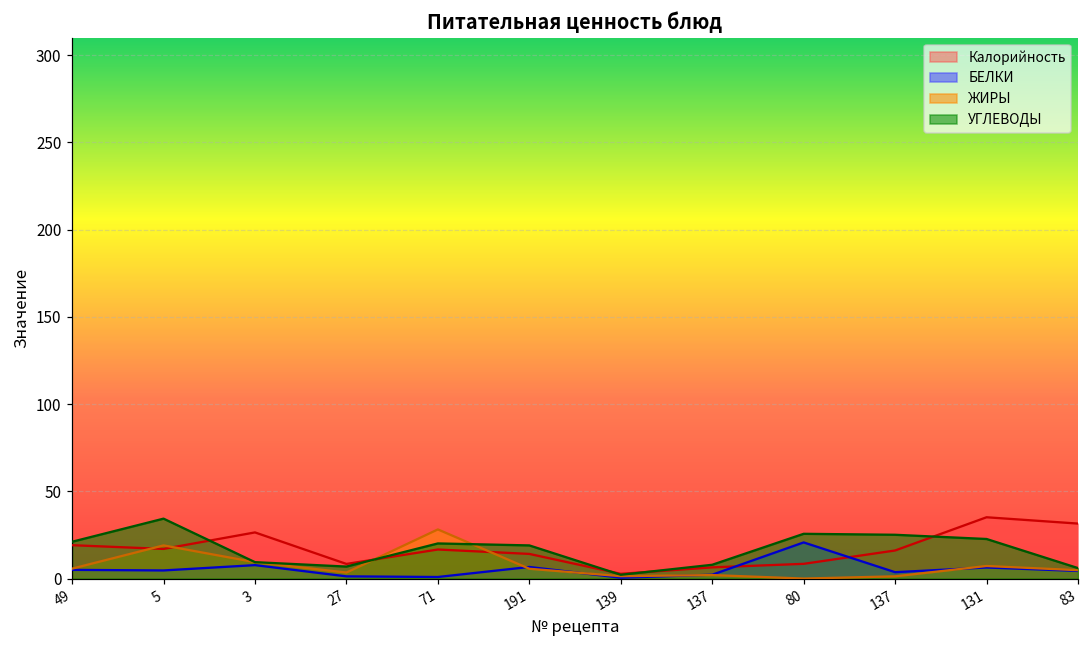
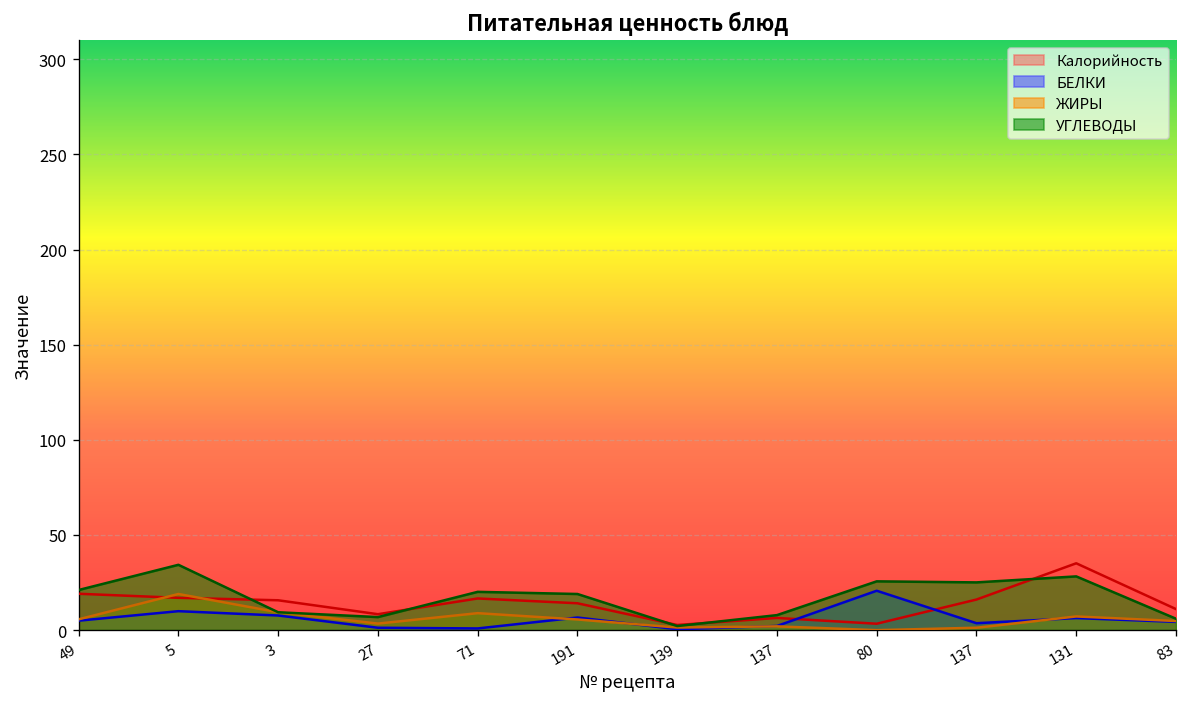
БЕЛКИ, 5: 5 -> 10
Калорийность, 3: 26 -> 16
ЖИРЫ, 71: 28 -> 9
Калорийность, 80: 8 -> 3
УГЛЕВОДЫ, 131: 23 -> 28
Калорийность, 83: 32 -> 11
